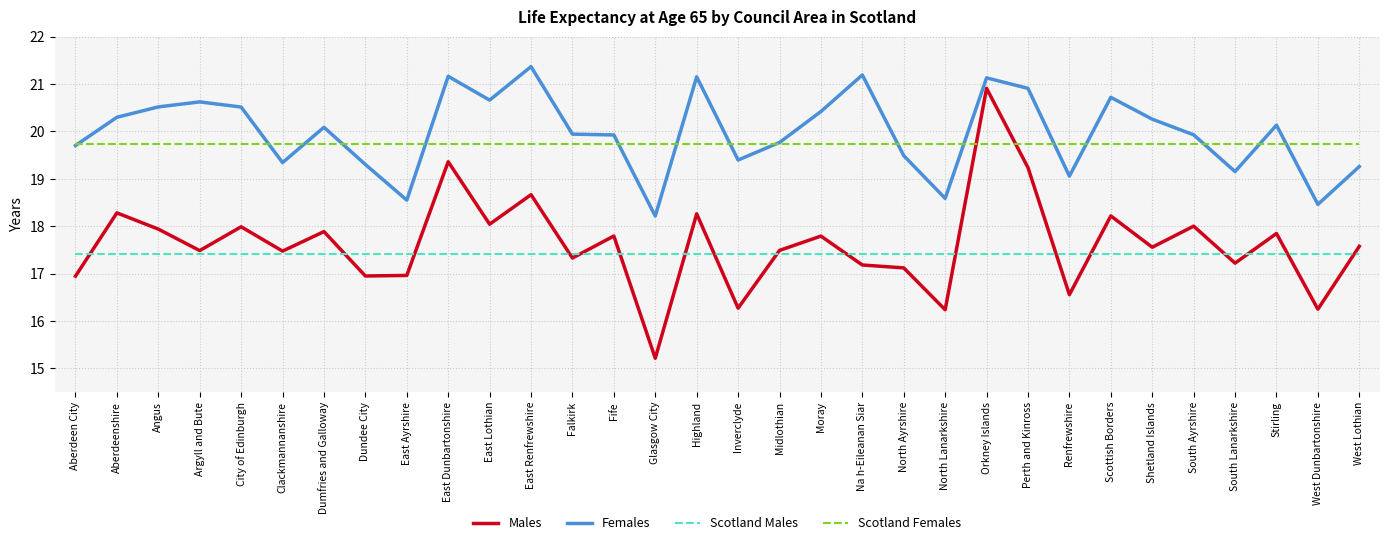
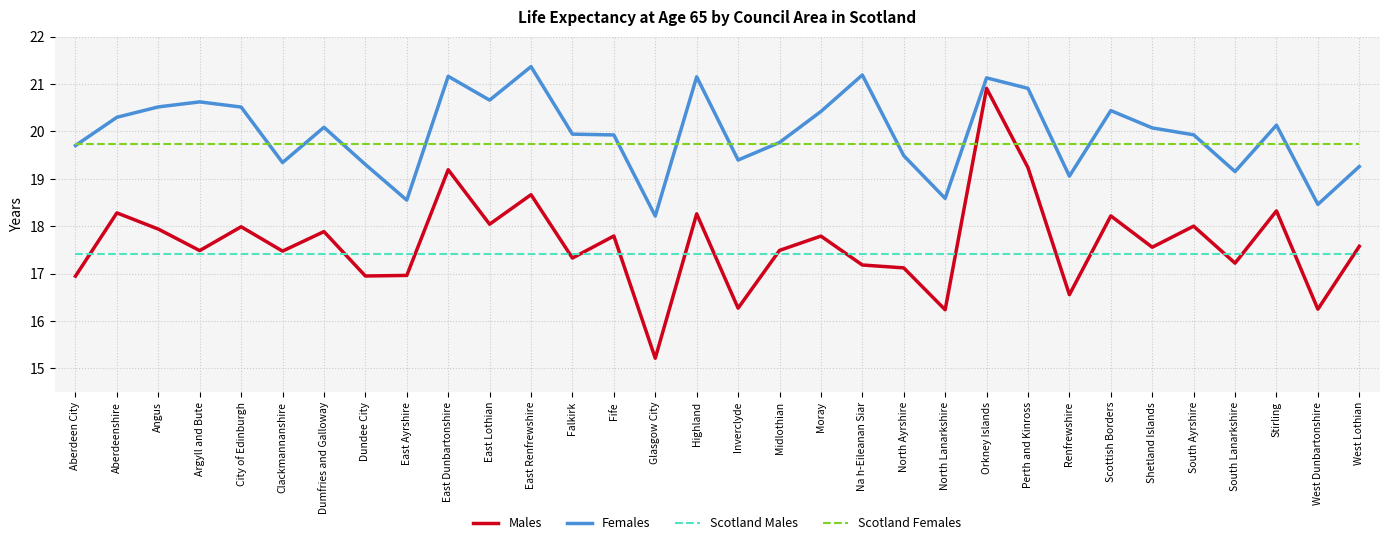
Males, East Dunbartonshire: 19.4 -> 19.2
Females, Scottish Borders: 20.7 -> 20.4
Females, Shetland Islands: 20.3 -> 20.1
Males, Stirling: 17.8 -> 18.3
